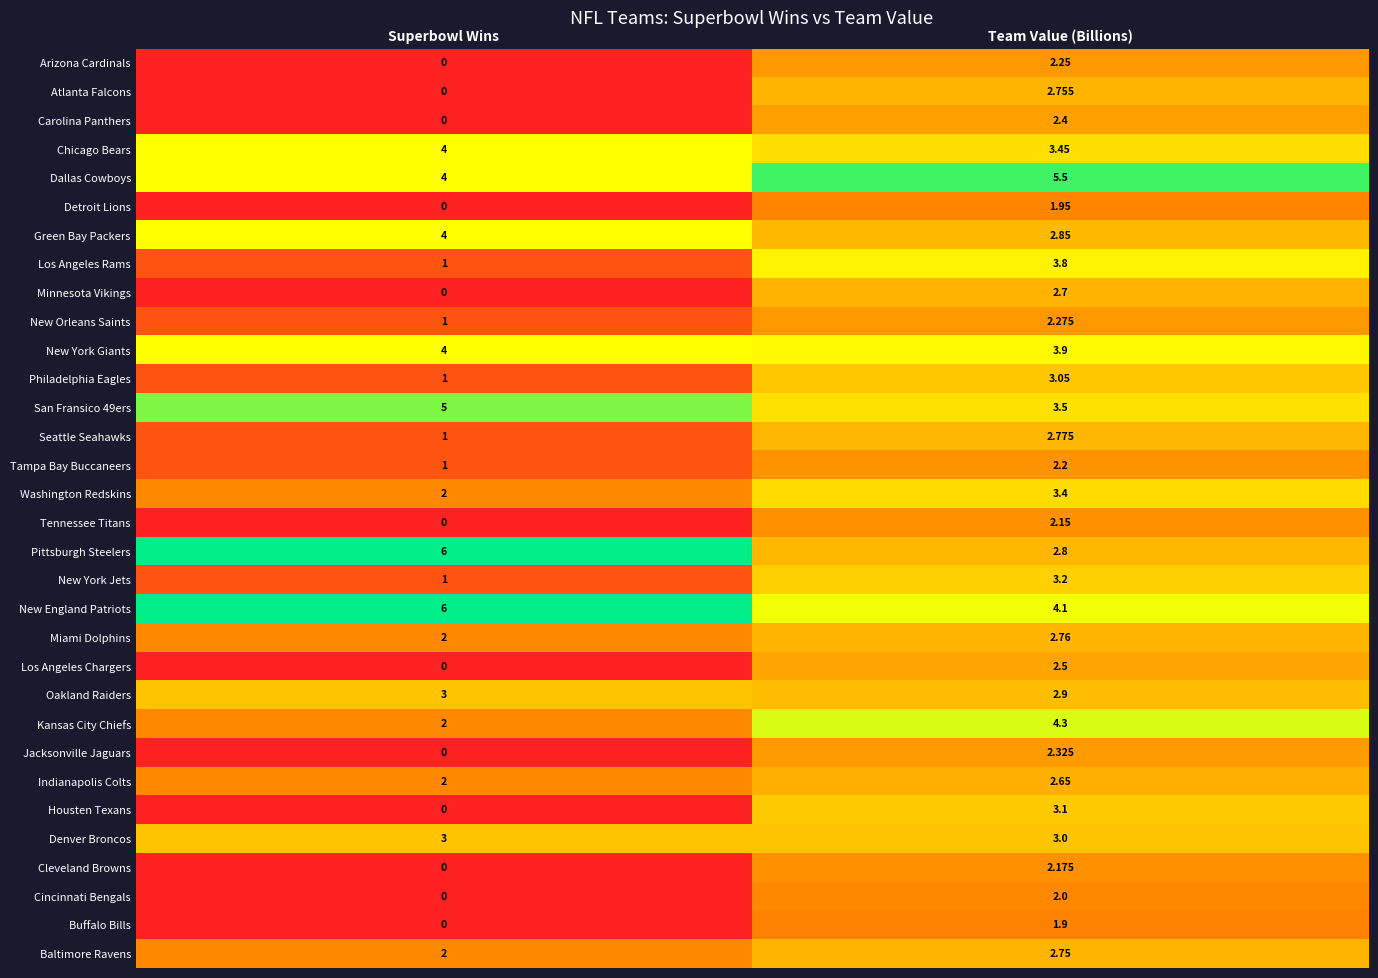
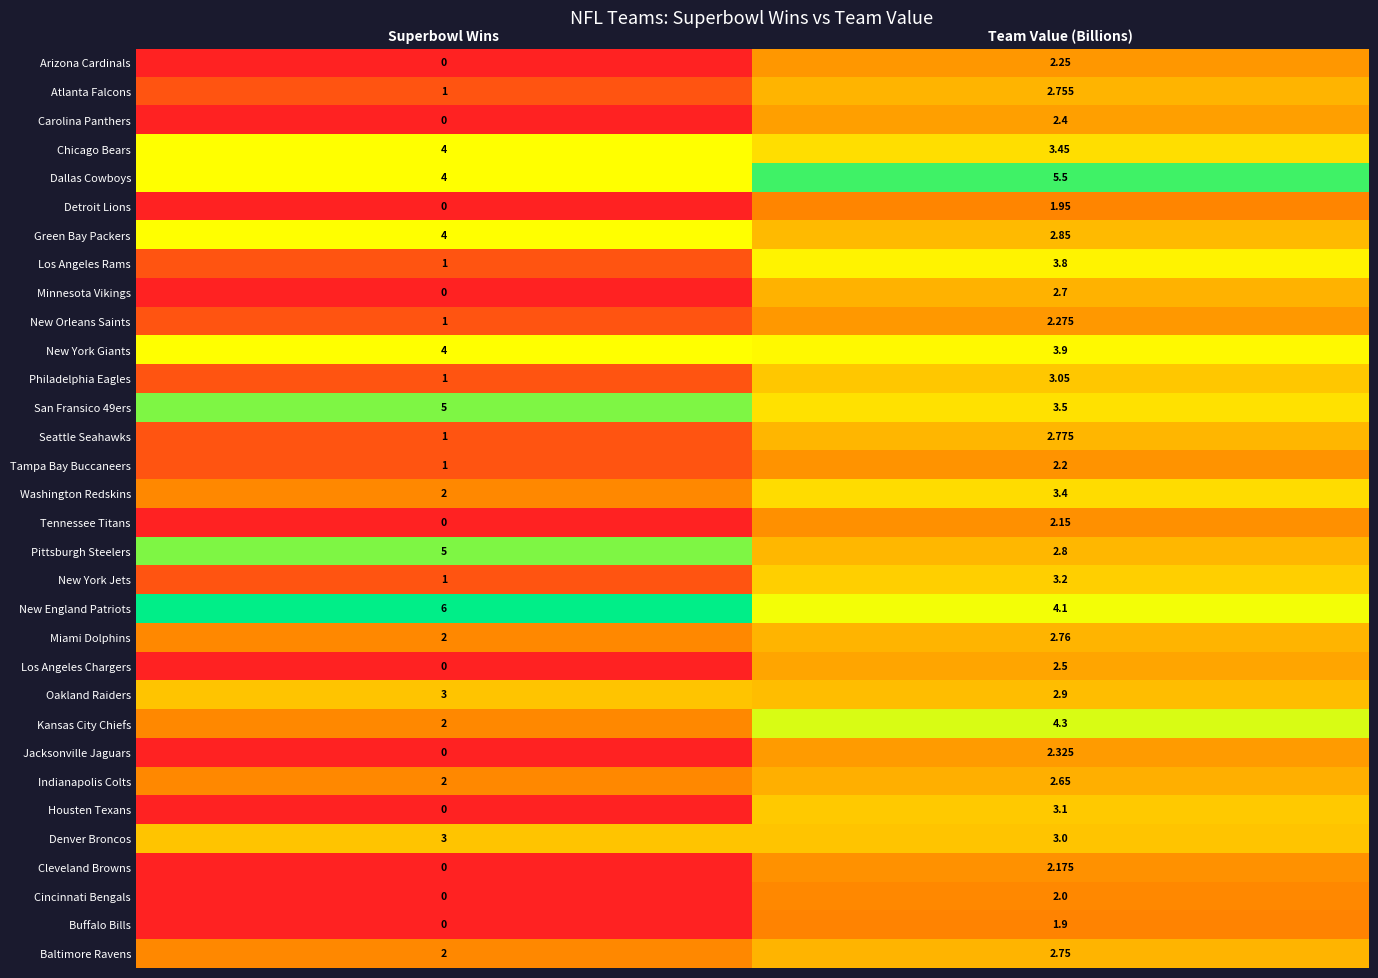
Atlanta Falcons, Superbowl Wins: 0 -> 1
Pittsburgh Steelers, Superbowl Wins: 6 -> 5
